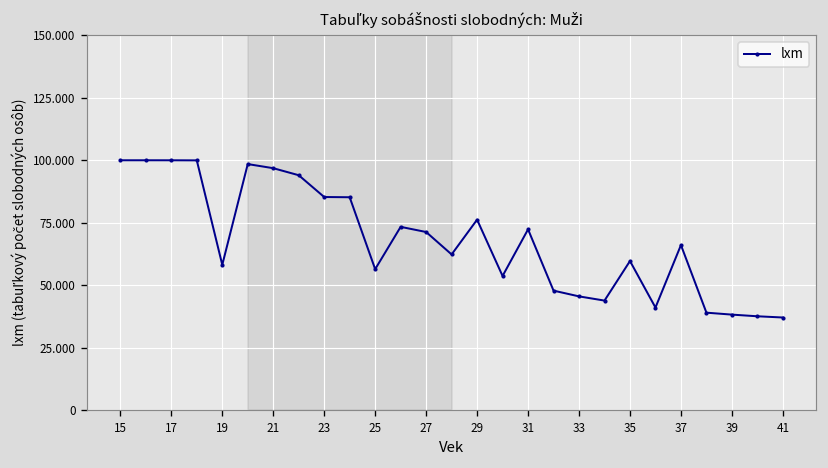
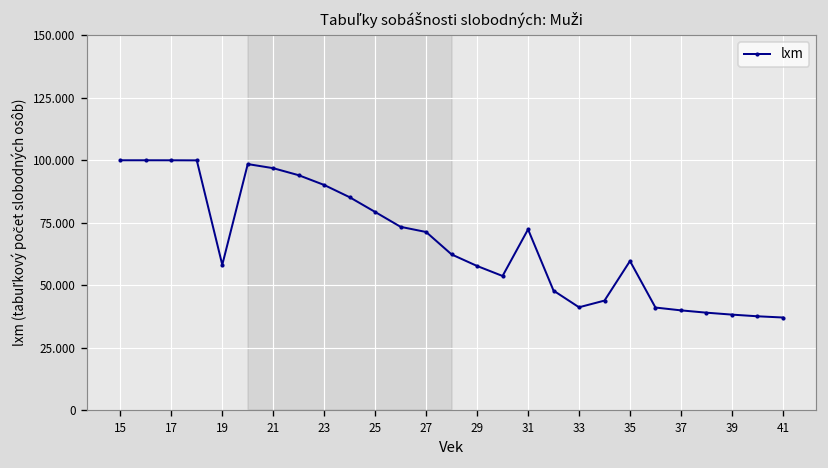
23: 85 -> 90
25: 56 -> 79
29: 76 -> 58
33: 46 -> 41
37: 66 -> 40
